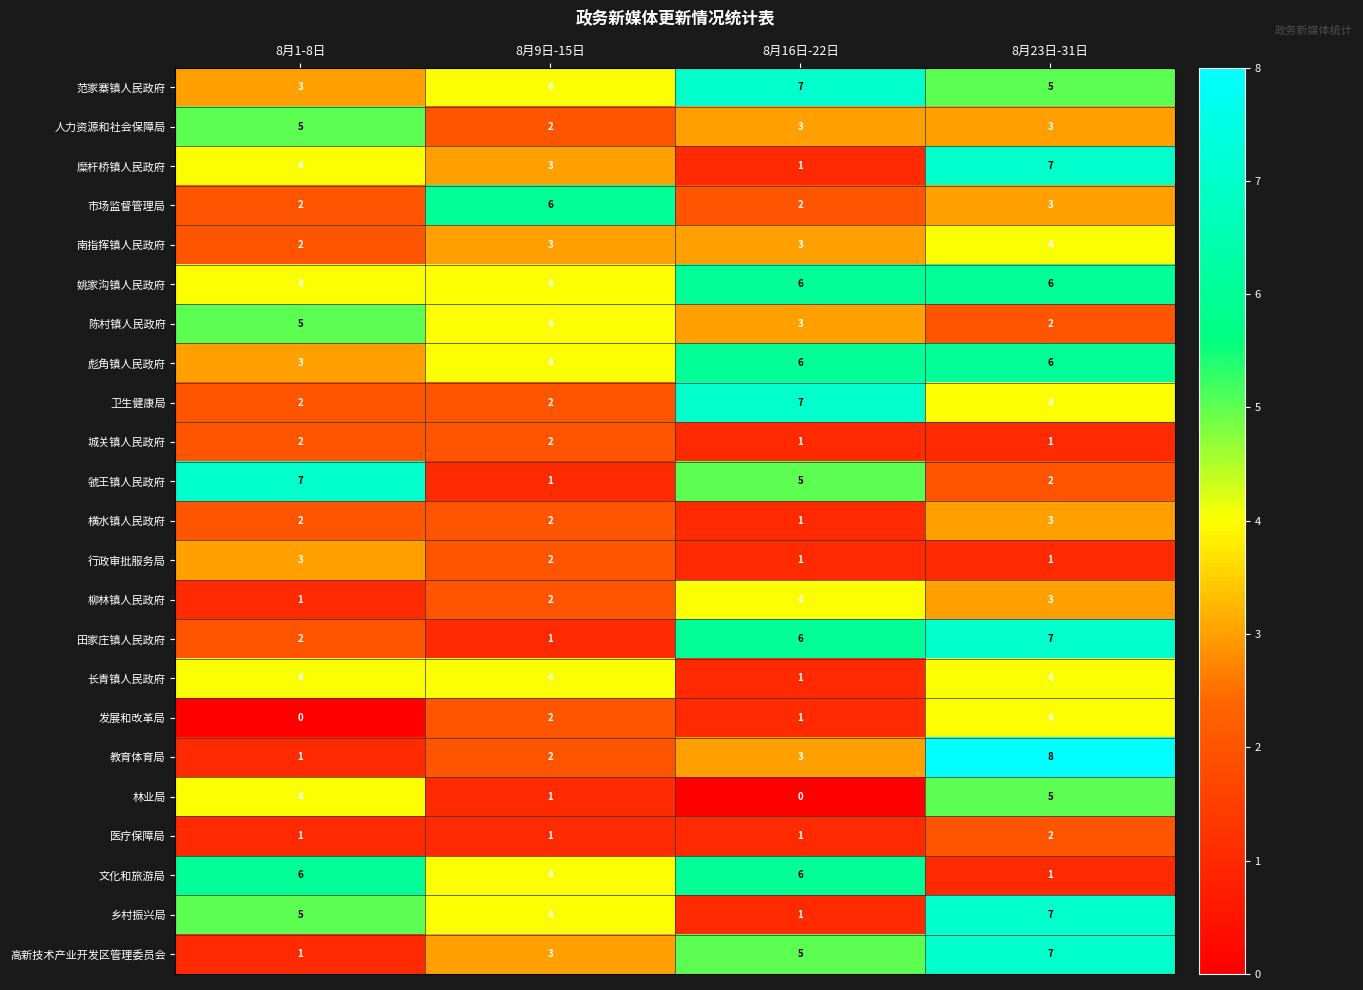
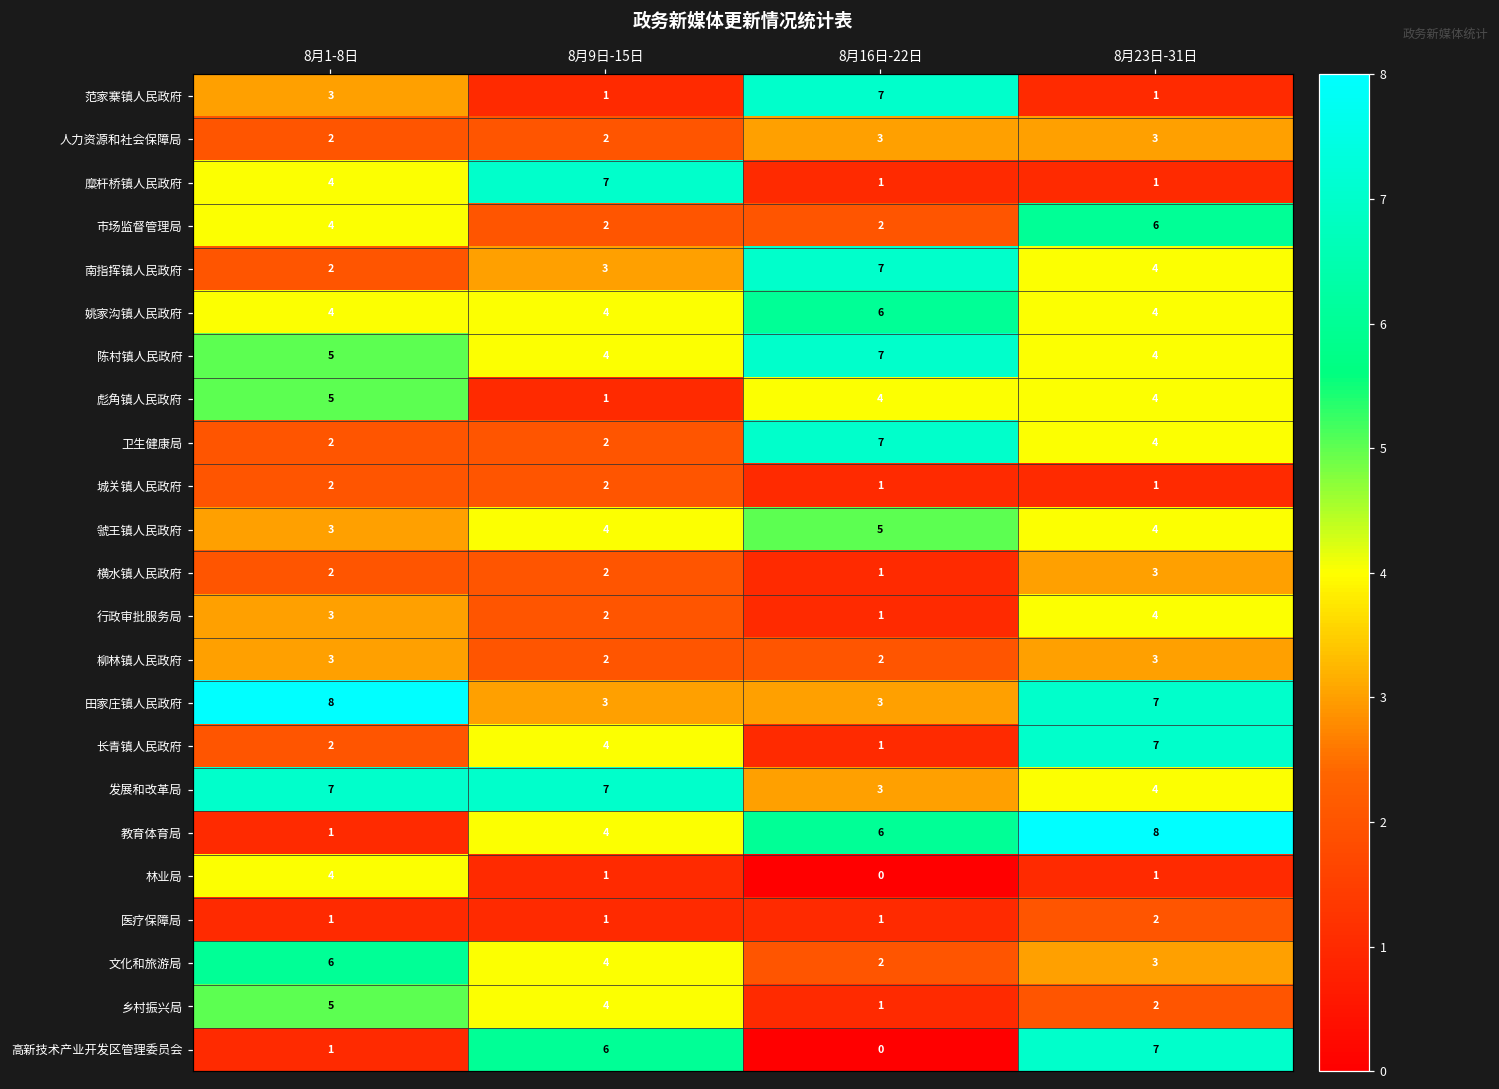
范家寨镇人民政府, 8月9日-15日: 4 -> 1
范家寨镇人民政府, 8月23日-31日: 5 -> 1
人力资源和社会保障局, 8月1-8日: 5 -> 2
糜杆桥镇人民政府, 8月9日-15日: 3 -> 7
糜杆桥镇人民政府, 8月23日-31日: 7 -> 1
市场监督管理局, 8月1-8日: 2 -> 4
市场监督管理局, 8月9日-15日: 6 -> 2
市场监督管理局, 8月23日-31日: 3 -> 6
南指挥镇人民政府, 8月16日-22日: 3 -> 7
姚家沟镇人民政府, 8月23日-31日: 6 -> 4
陈村镇人民政府, 8月16日-22日: 3 -> 7
陈村镇人民政府, 8月23日-31日: 2 -> 4
彪角镇人民政府, 8月1-8日: 3 -> 5
彪角镇人民政府, 8月9日-15日: 4 -> 1
彪角镇人民政府, 8月16日-22日: 6 -> 4
彪角镇人民政府, 8月23日-31日: 6 -> 4
虢王镇人民政府, 8月1-8日: 7 -> 3
虢王镇人民政府, 8月9日-15日: 1 -> 4
虢王镇人民政府, 8月23日-31日: 2 -> 4
行政审批服务局, 8月23日-31日: 1 -> 4
柳林镇人民政府, 8月1-8日: 1 -> 3
柳林镇人民政府, 8月16日-22日: 4 -> 2
田家庄镇人民政府, 8月1-8日: 2 -> 8
田家庄镇人民政府, 8月9日-15日: 1 -> 3
田家庄镇人民政府, 8月16日-22日: 6 -> 3
长青镇人民政府, 8月1-8日: 4 -> 2
长青镇人民政府, 8月23日-31日: 4 -> 7
发展和改革局, 8月1-8日: 0 -> 7
发展和改革局, 8月9日-15日: 2 -> 7
发展和改革局, 8月16日-22日: 1 -> 3
教育体育局, 8月9日-15日: 2 -> 4
教育体育局, 8月16日-22日: 3 -> 6
林业局, 8月23日-31日: 5 -> 1
文化和旅游局, 8月16日-22日: 6 -> 2
文化和旅游局, 8月23日-31日: 1 -> 3
乡村振兴局, 8月23日-31日: 7 -> 2
高新技术产业开发区管理委员会, 8月9日-15日: 3 -> 6
高新技术产业开发区管理委员会, 8月16日-22日: 5 -> 0
